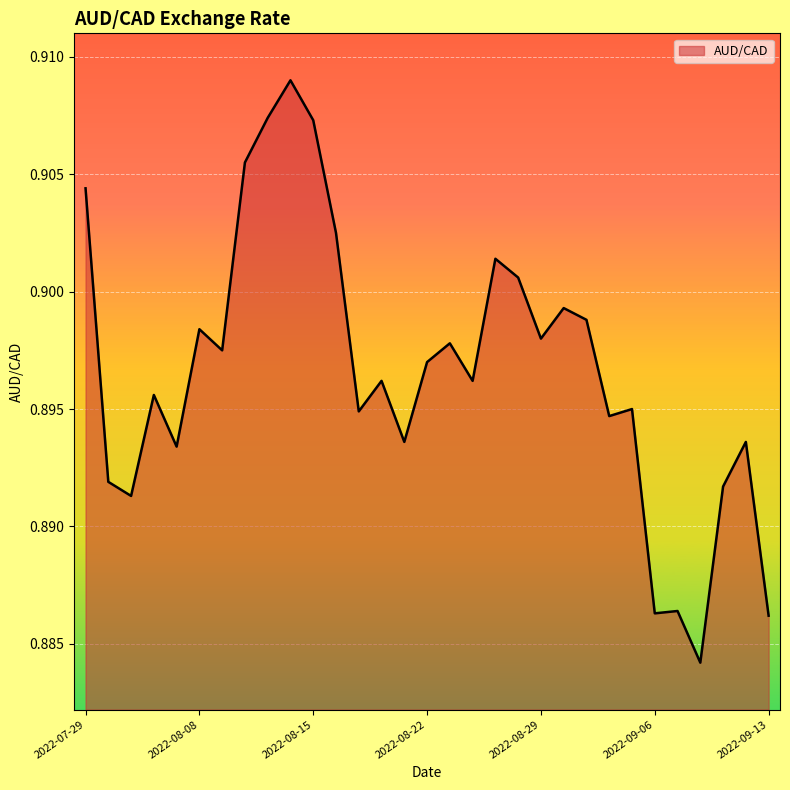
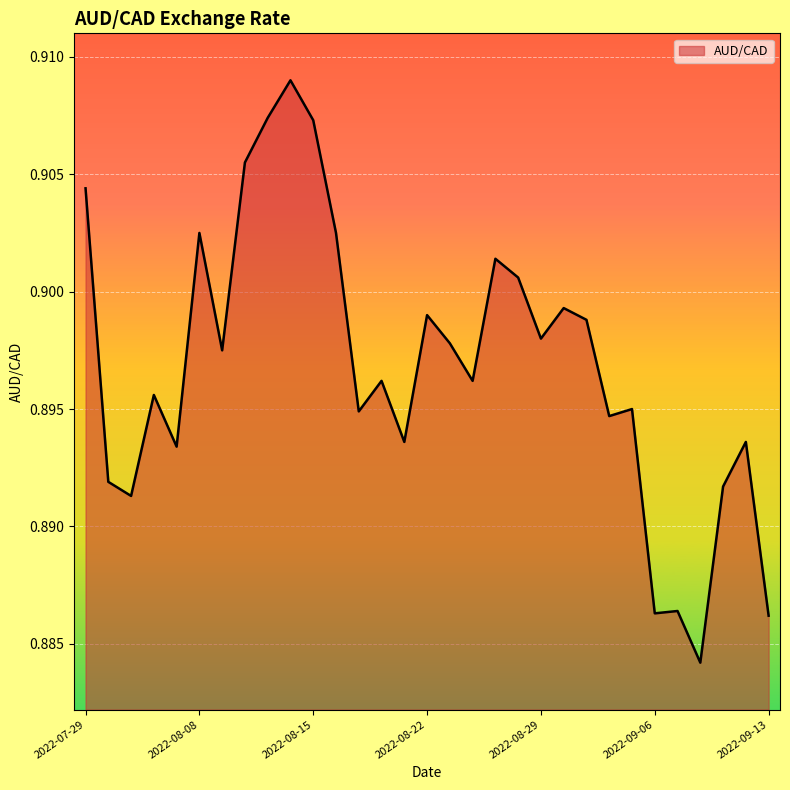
2022-08-08: 0.8984 -> 0.9025
2022-08-22: 0.897 -> 0.899
